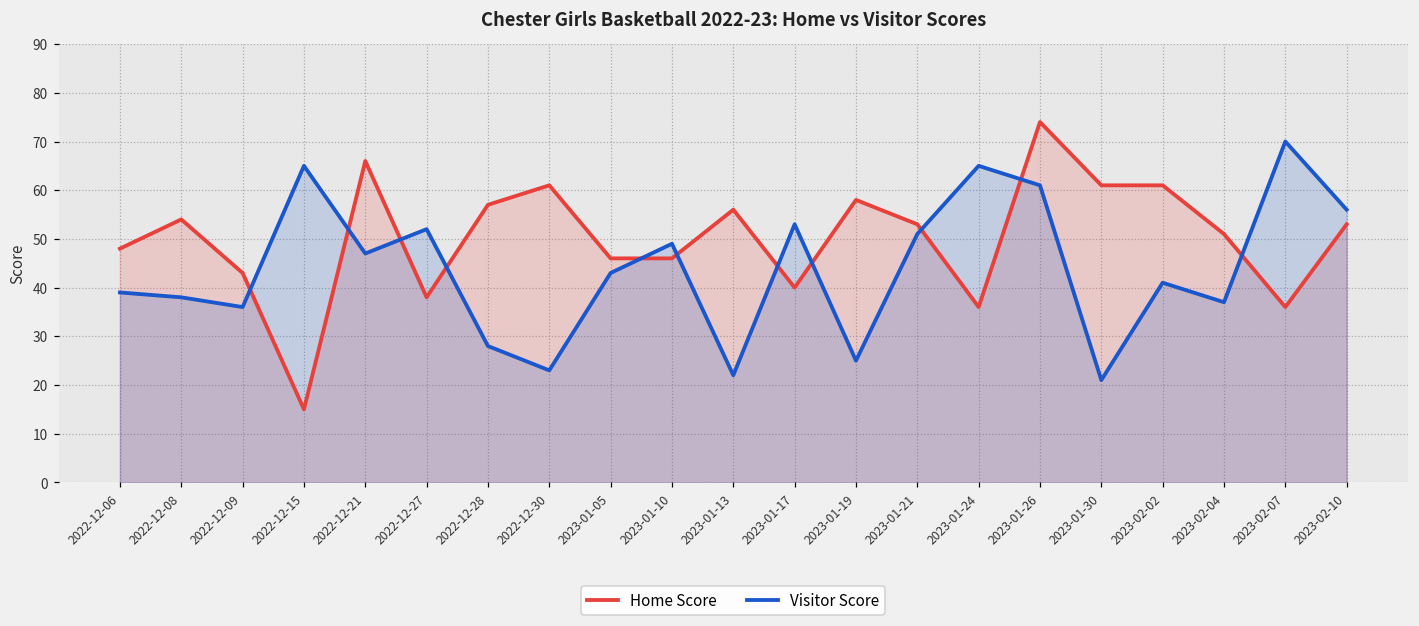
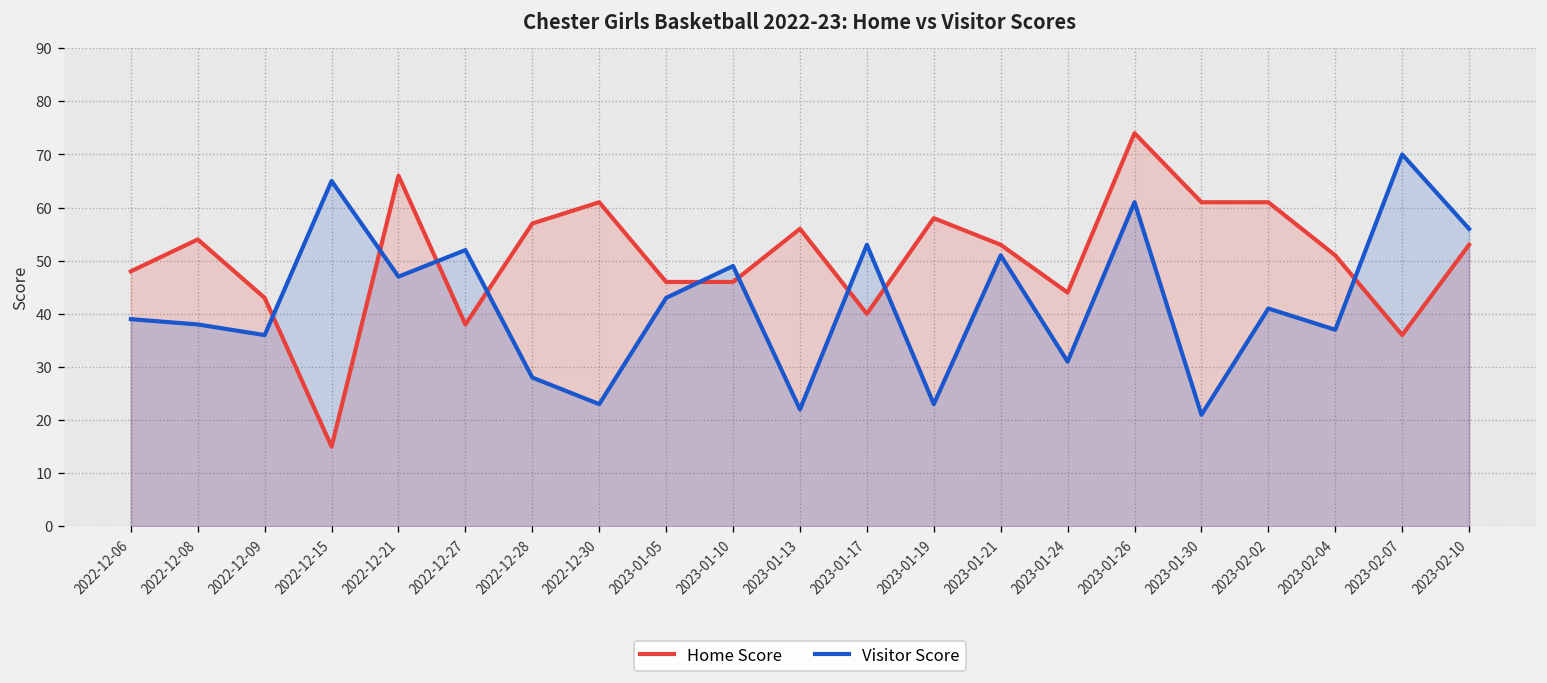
Visitor Score, 2023-01-19: 25 -> 23
Home Score, 2023-01-24: 36 -> 44
Visitor Score, 2023-01-24: 65 -> 31
